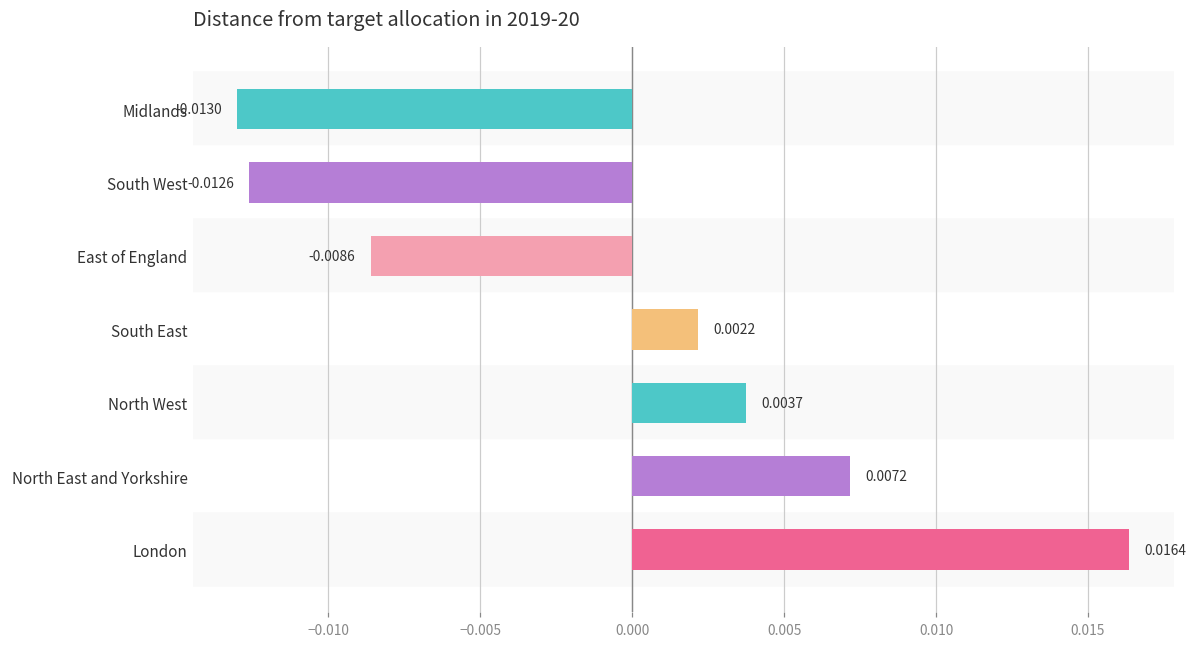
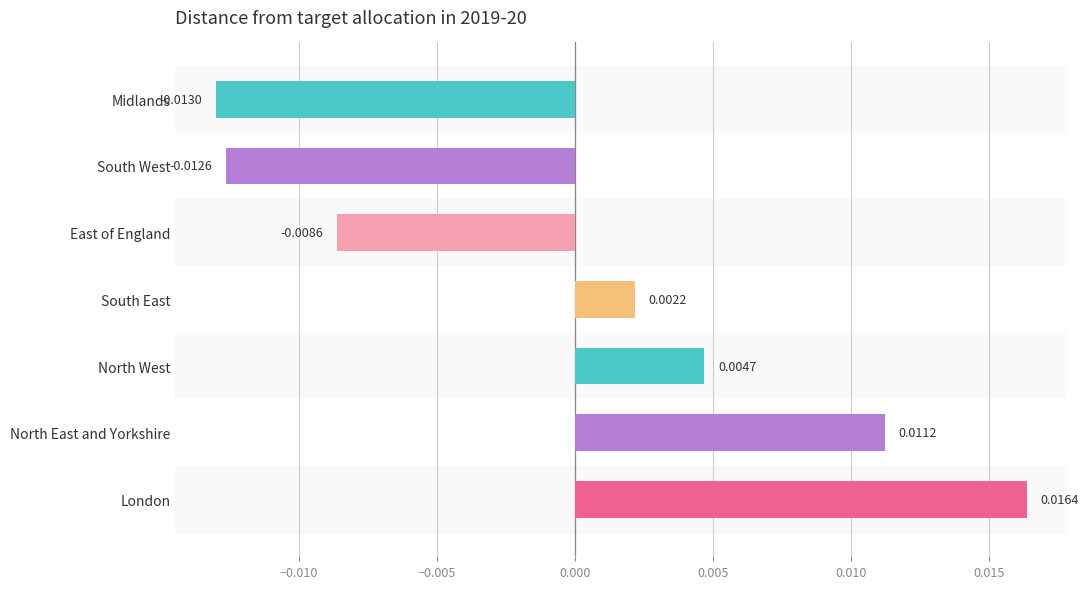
North West: 0.0037 -> 0.0047
North East and Yorkshire: 0.0072 -> 0.0112
